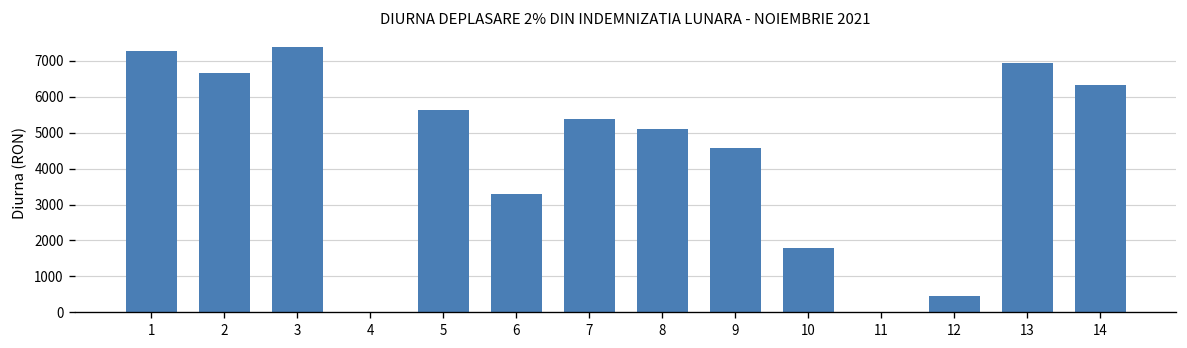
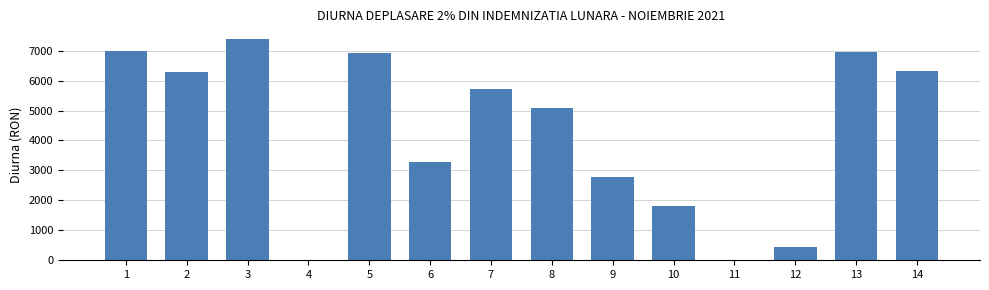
1: 7300 -> 7000
2: 6700 -> 6300
5: 5600 -> 6900
7: 5400 -> 5700
9: 4600 -> 2800
